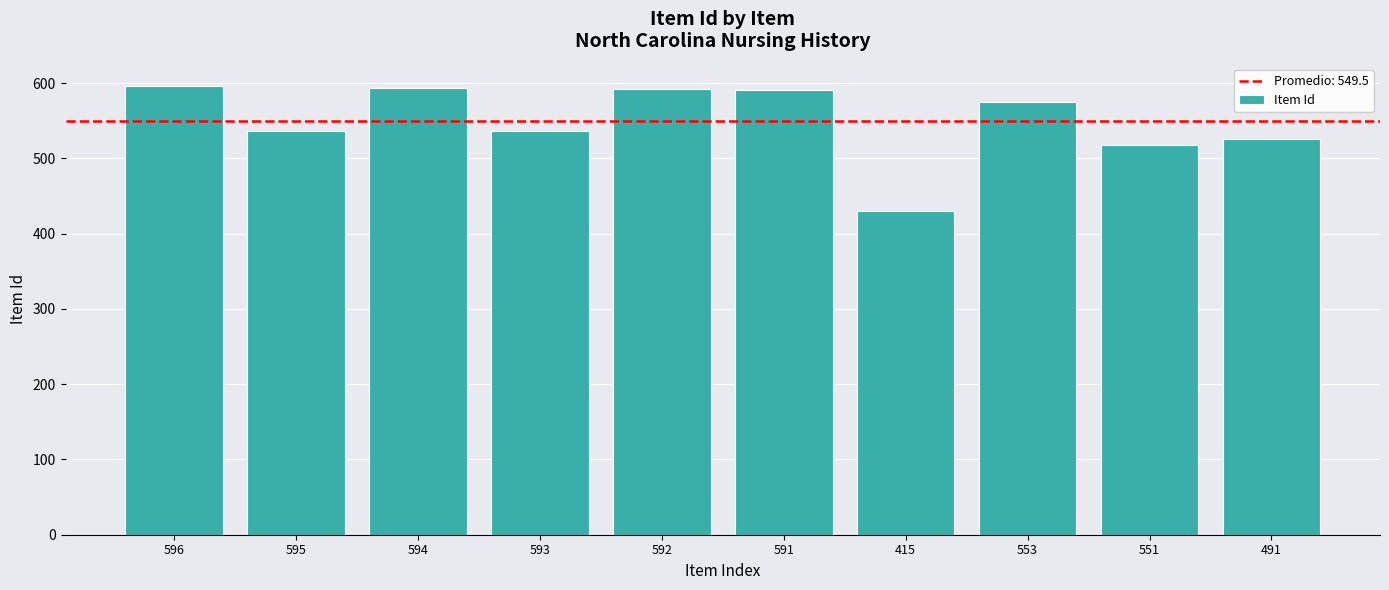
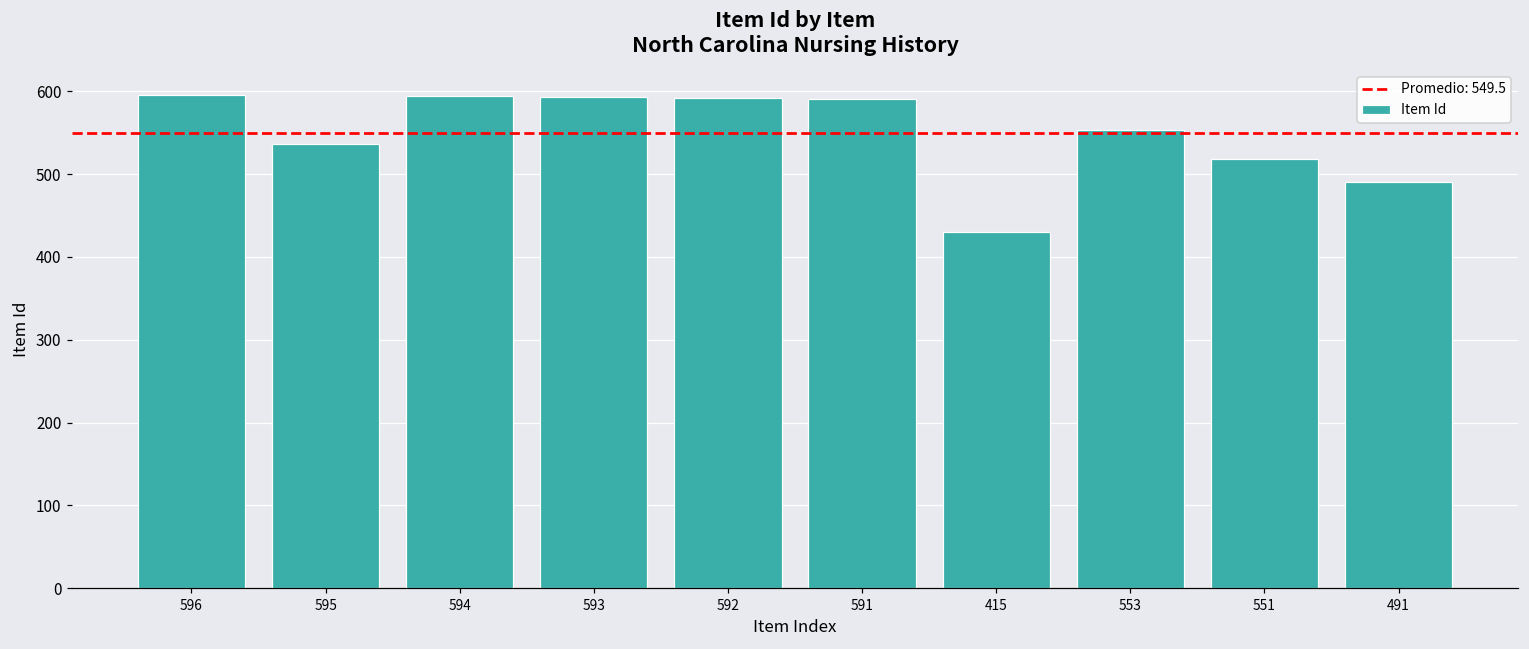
593: 540 -> 590
553: 580 -> 550
491: 530 -> 490
